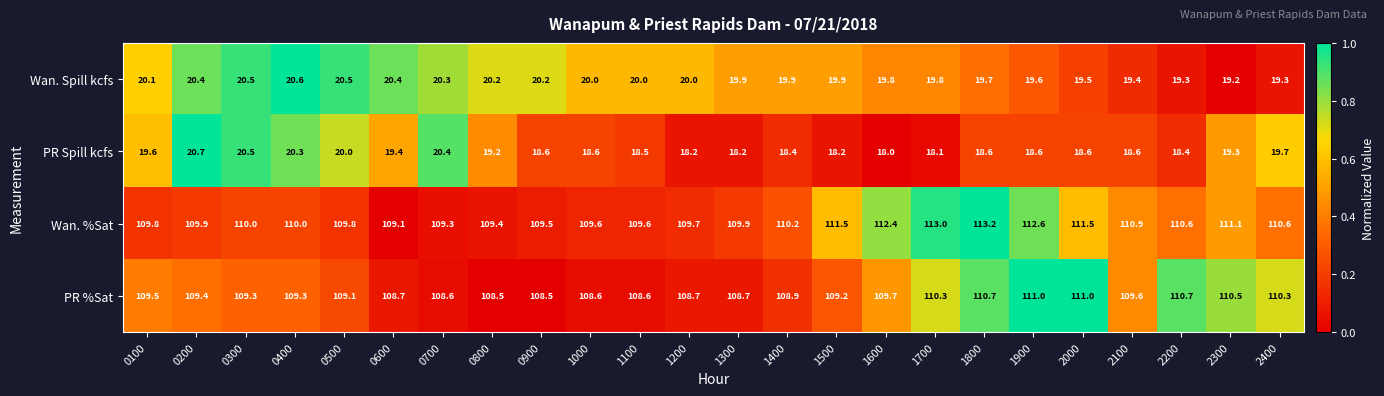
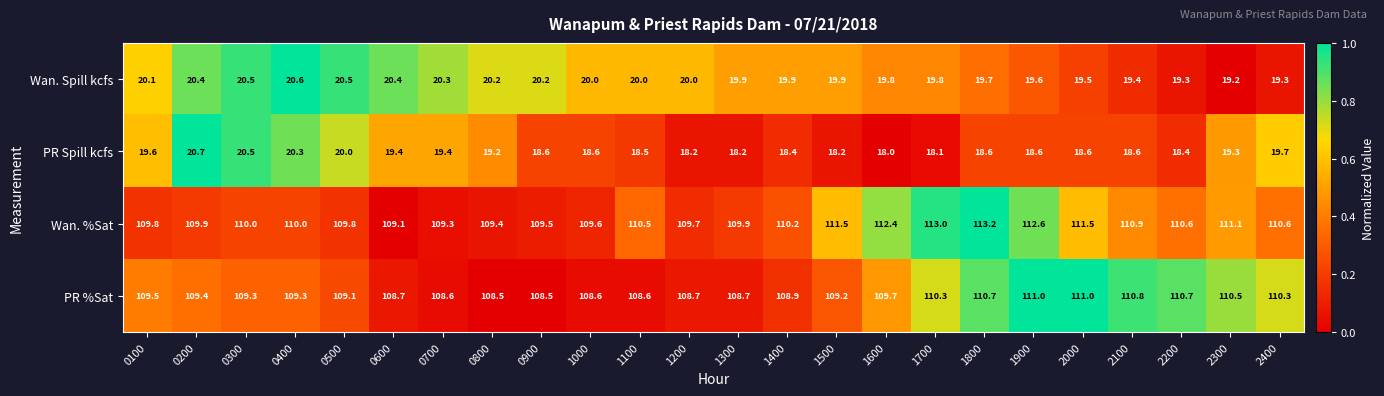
PR Spill kcfs, 0700: 20.4 -> 19.4
Wan. %Sat, 1100: 109.6 -> 110.5
PR %Sat, 2100: 109.6 -> 110.8
